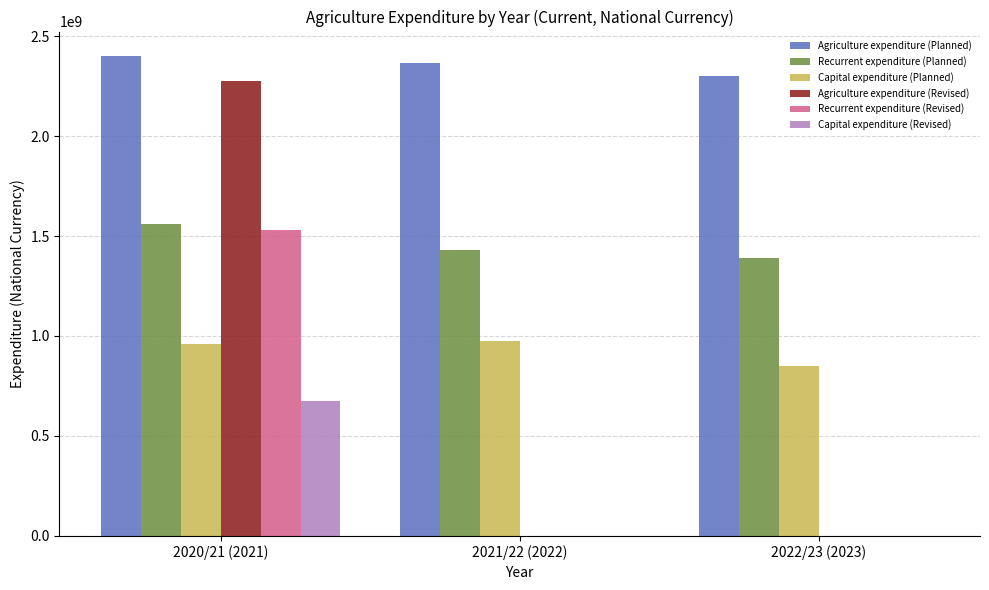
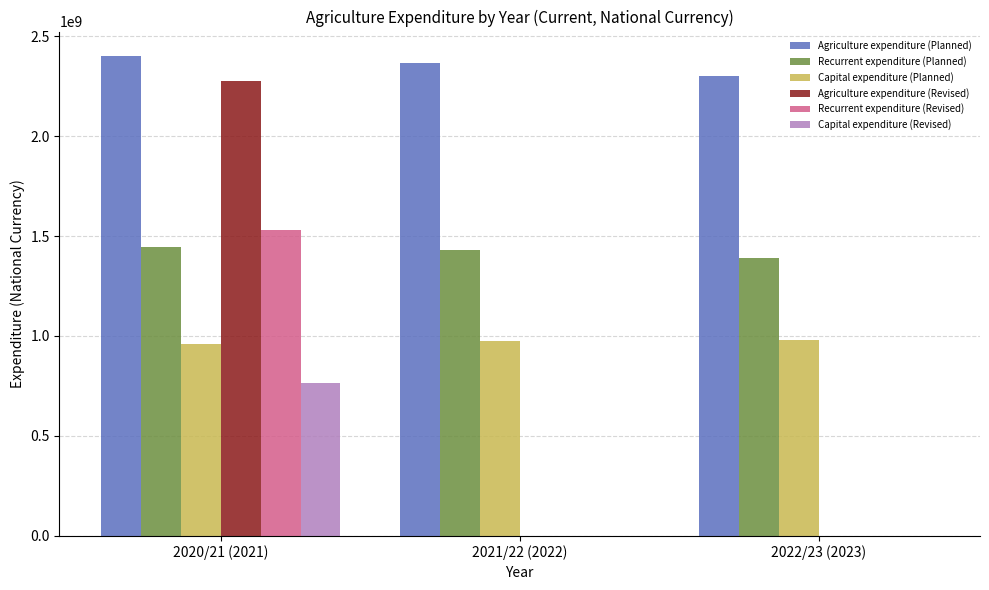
Recurrent expenditure (Planned), 2020/21 (2021): 1560000000 -> 1440000000
Capital expenditure (Revised), 2020/21 (2021): 680000000 -> 760000000
Capital expenditure (Planned), 2022/23 (2023): 850000000 -> 980000000
